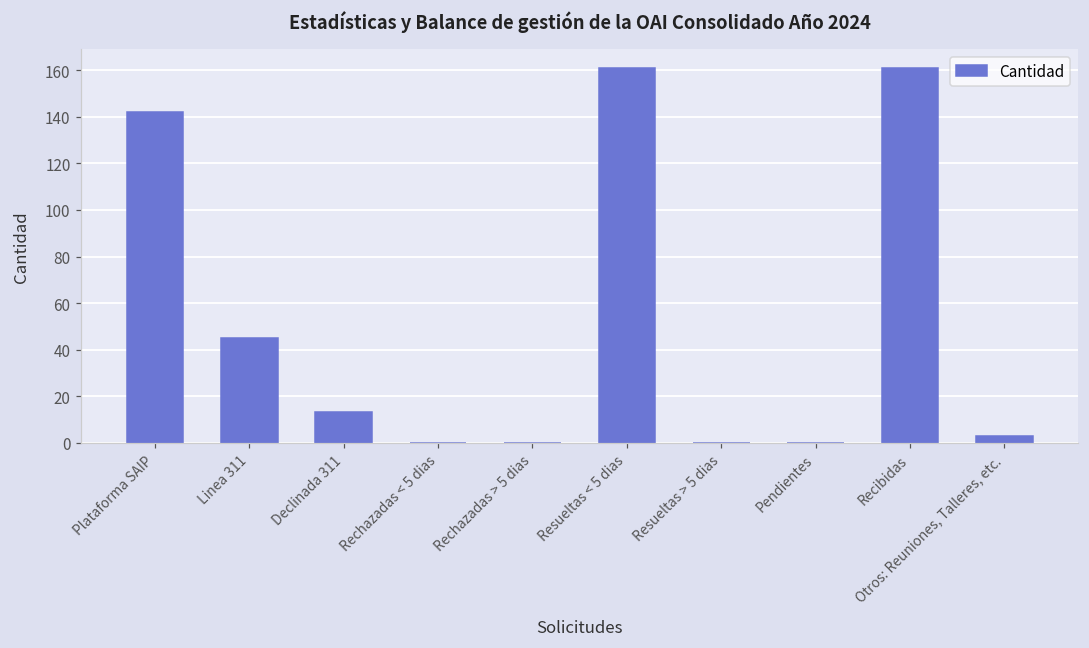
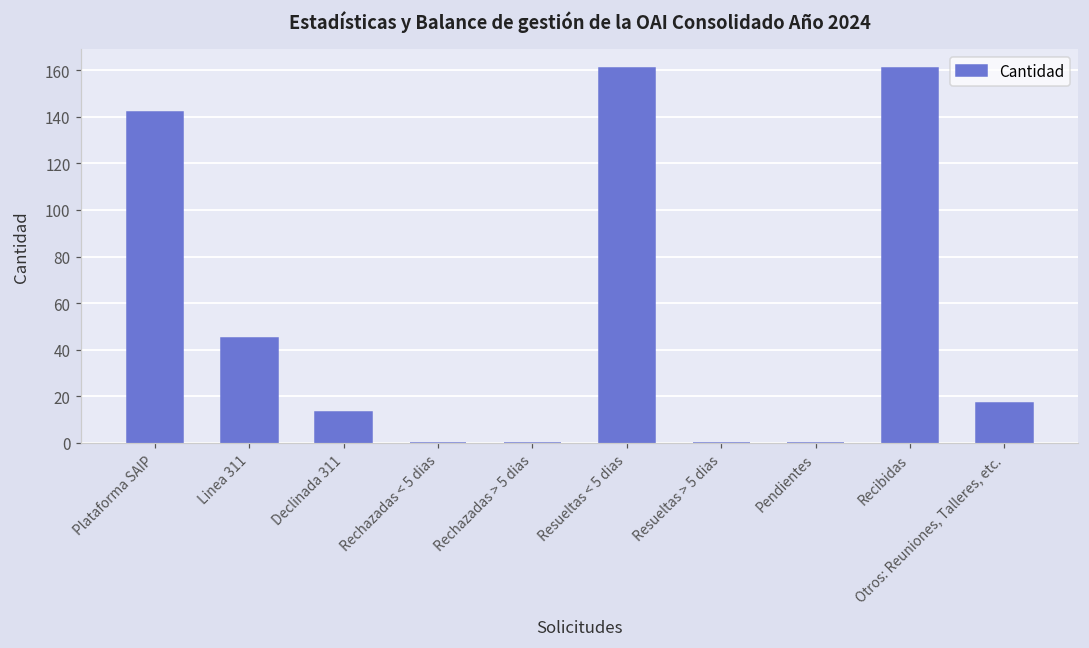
Otros: Reuniones, Talleres, etc.: 3 -> 17
